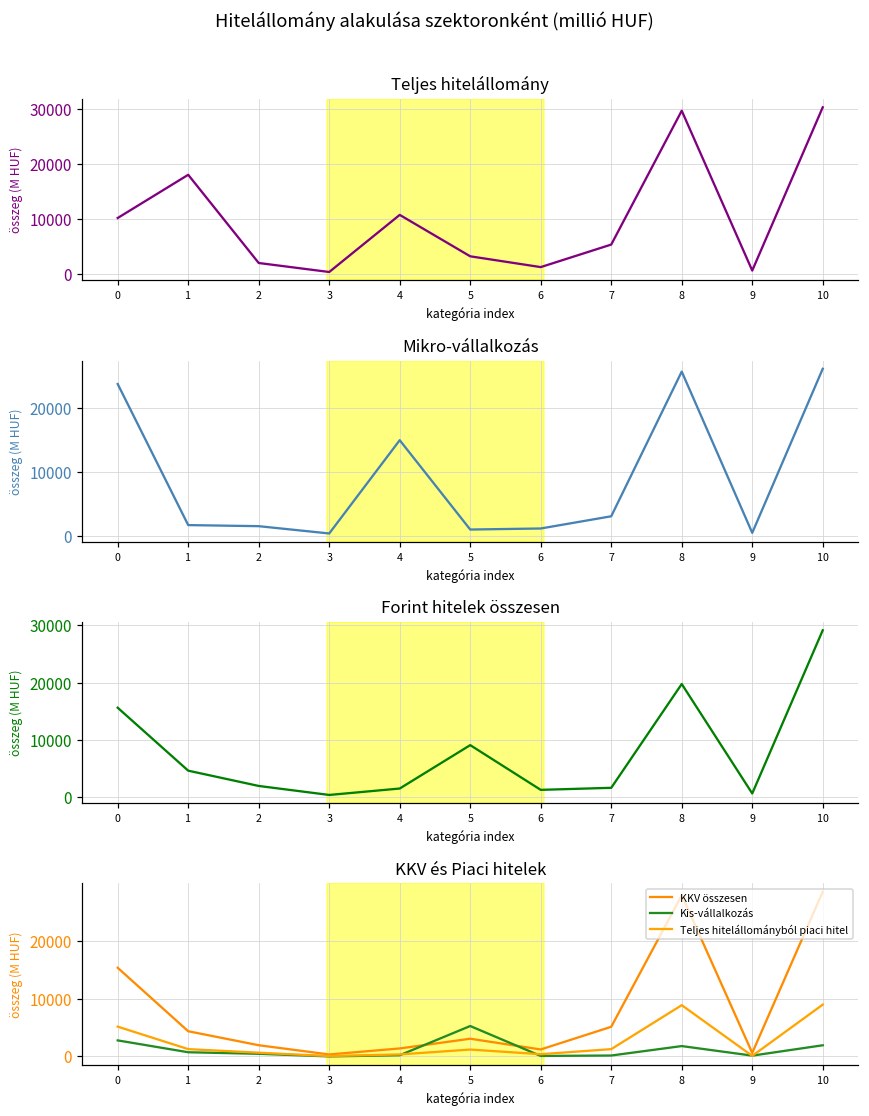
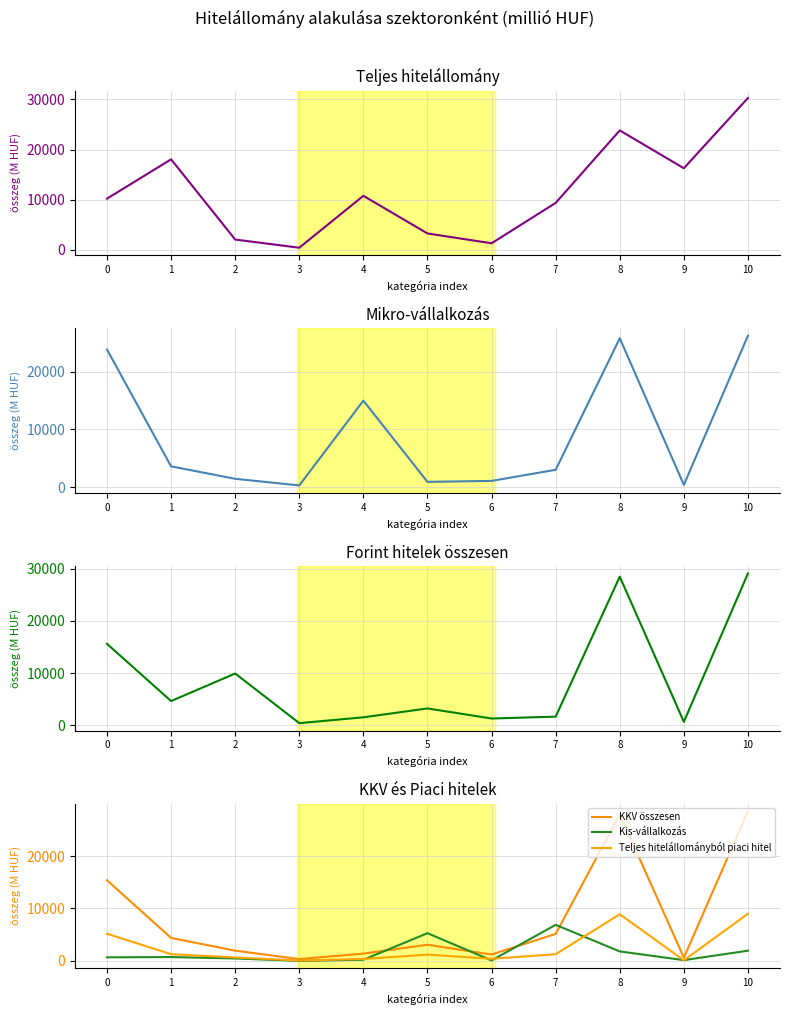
Teljes hitelállomány, 7: 5000 -> 9000
Teljes hitelállomány, 8: 30000 -> 24000
Teljes hitelállomány, 9: 1000 -> 16000
Mikro-vállalkozás, 1: 2000 -> 4000
Forint hitelek összesen, 2: 2000 -> 10000
Forint hitelek összesen, 5: 9000 -> 3000
Forint hitelek összesen, 8: 20000 -> 29000
KKV és Piaci hitelek, Kis-vállalkozás, 0: 3000 -> 1000
KKV és Piaci hitelek, Kis-vállalkozás, 7: 0 -> 7000
